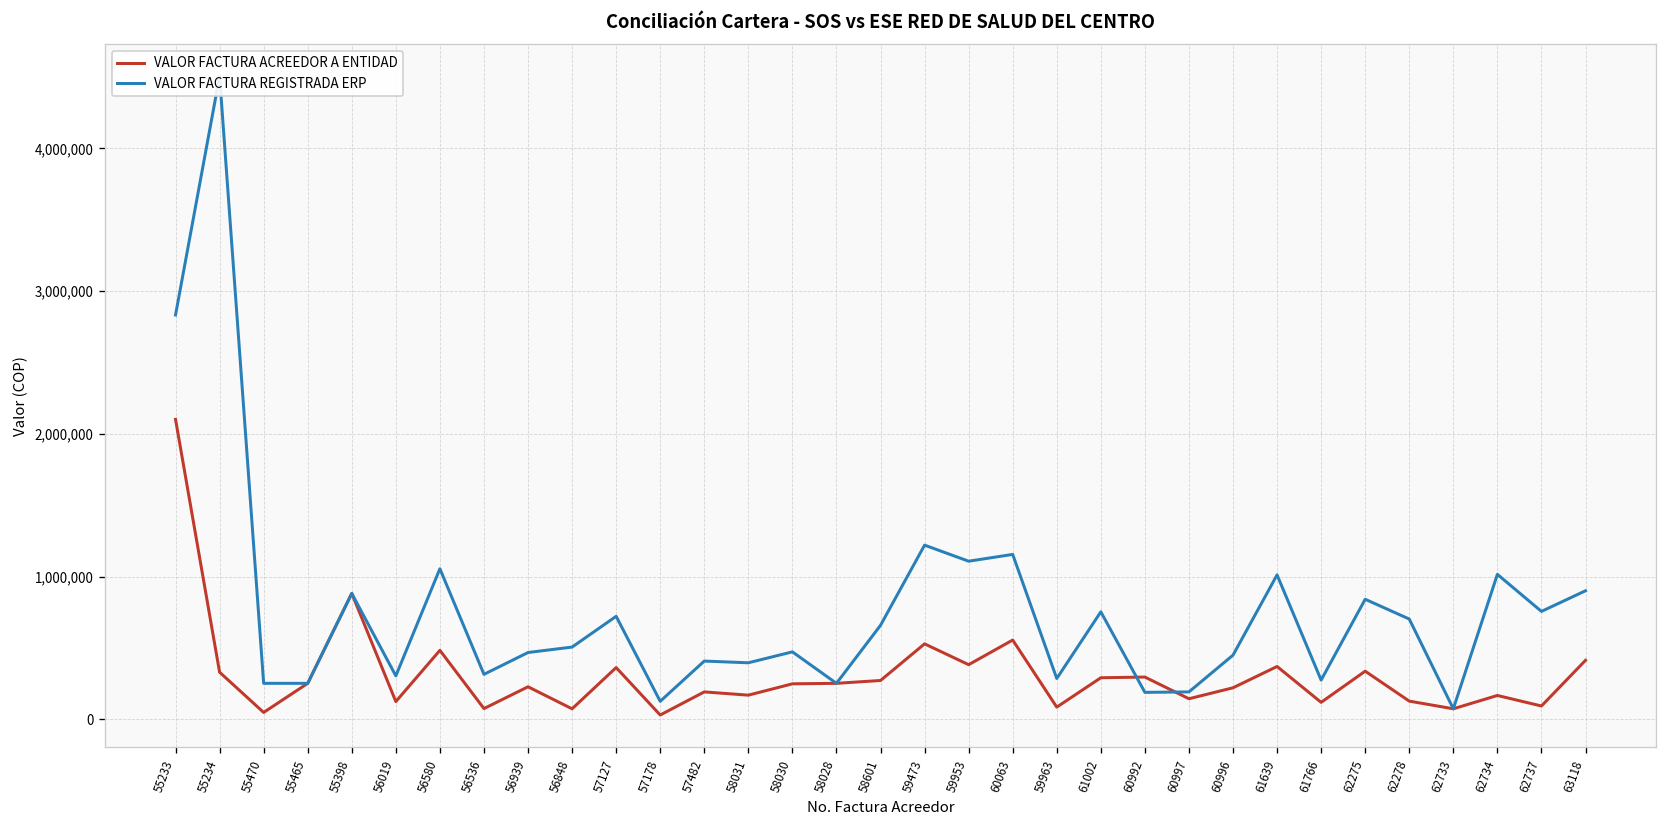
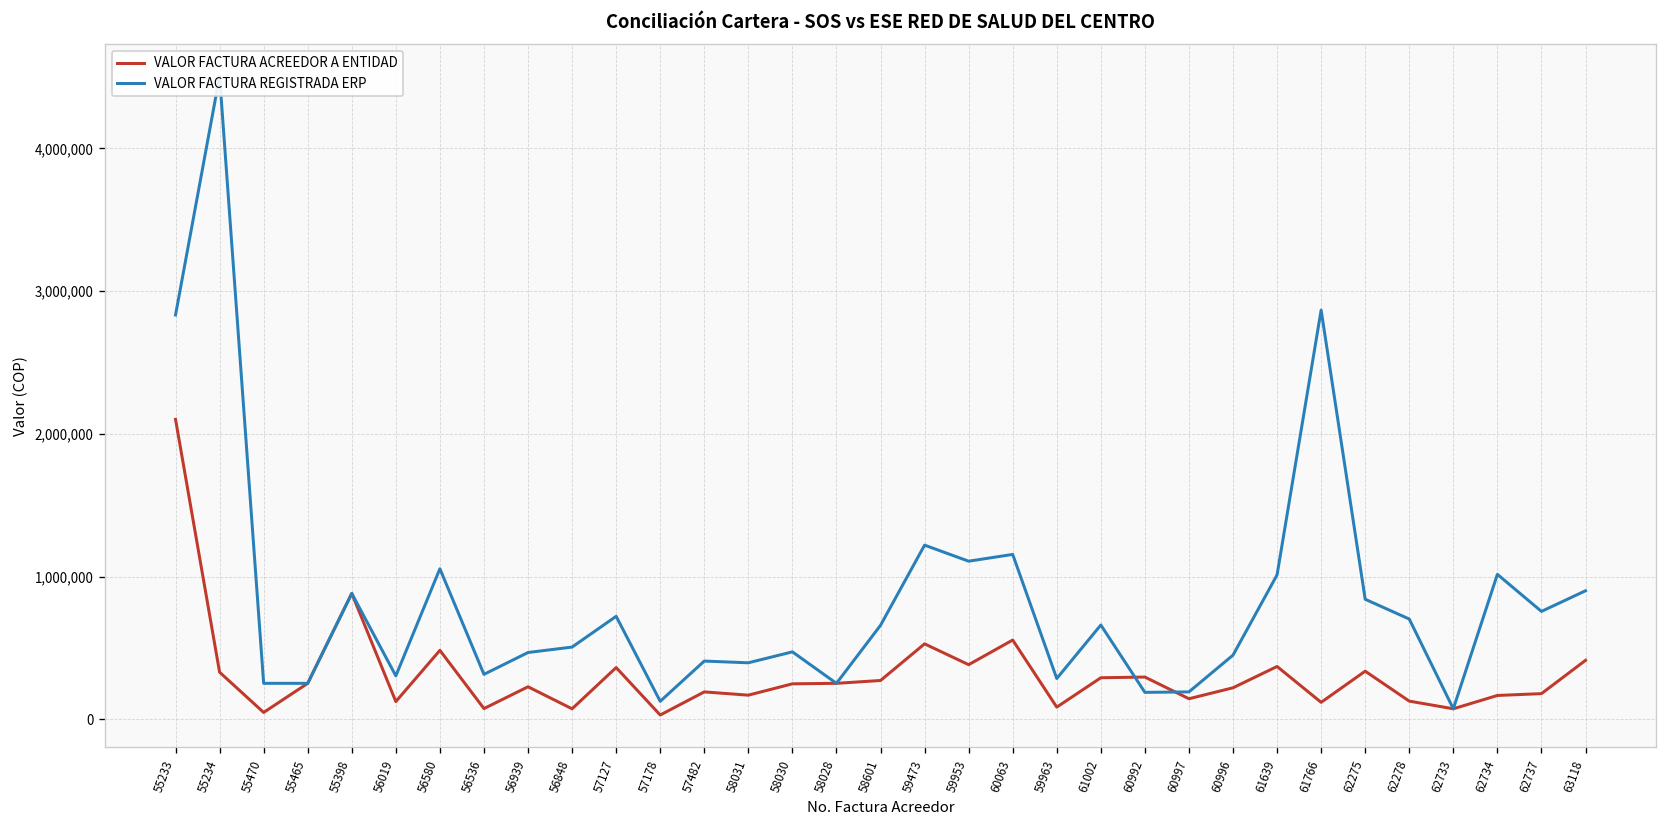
VALOR FACTURA REGISTRADA ERP, 61002: 750,000 -> 660,000
VALOR FACTURA REGISTRADA ERP, 61766: 270,000 -> 2,870,000
VALOR FACTURA ACREEDOR A ENTIDAD, 62737: 90,000 -> 180,000
